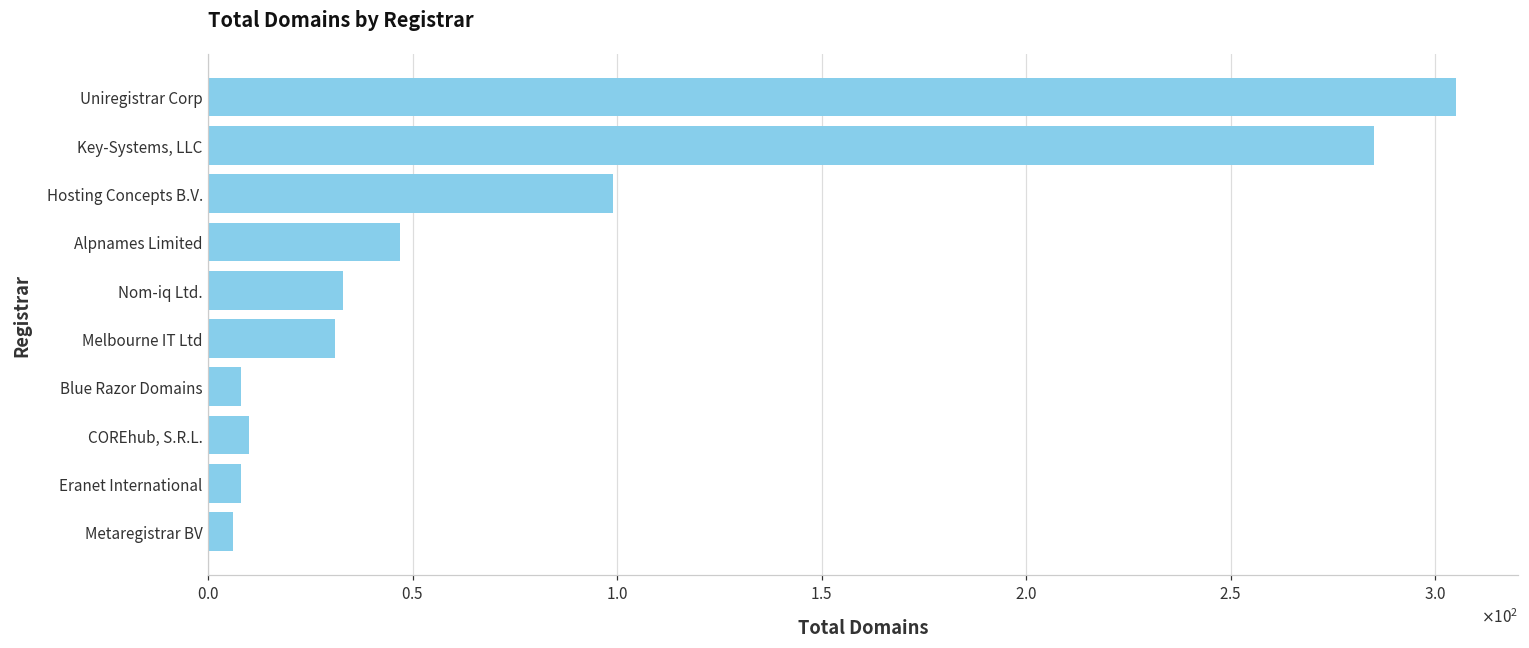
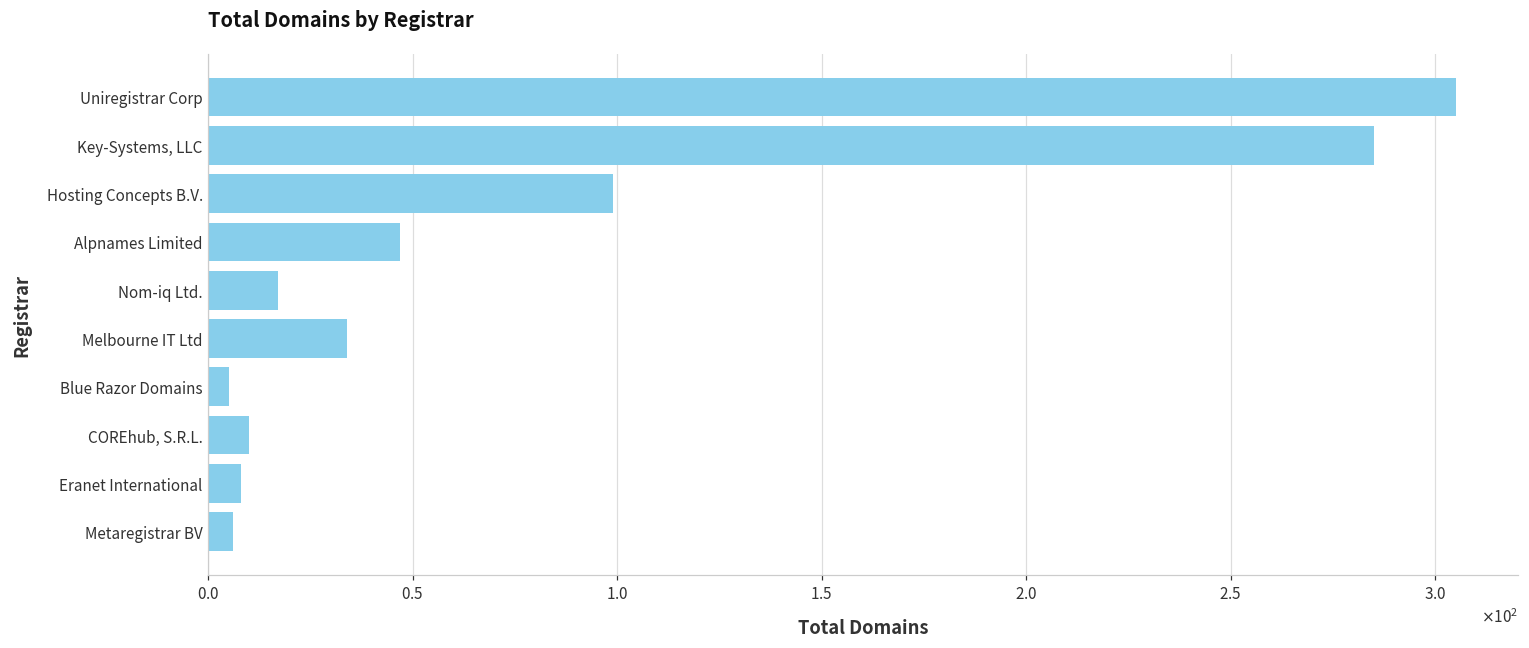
Nom-iq Ltd.: 33 -> 17
Melbourne IT Ltd: 31 -> 34
Blue Razor Domains: 8 -> 5
